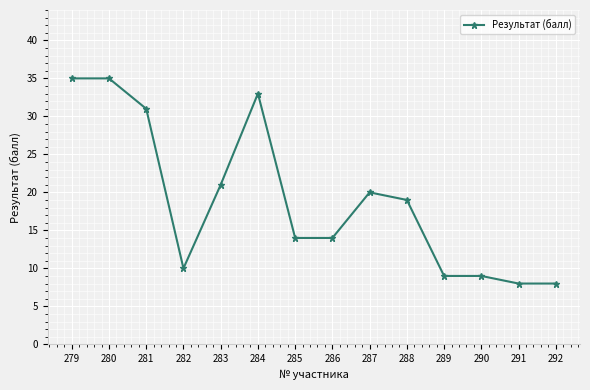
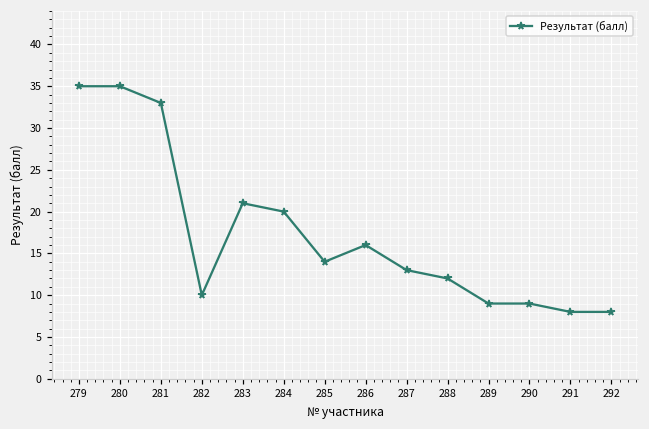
281: 31 -> 33
284: 33 -> 20
286: 14 -> 16
287: 20 -> 13
288: 19 -> 12
